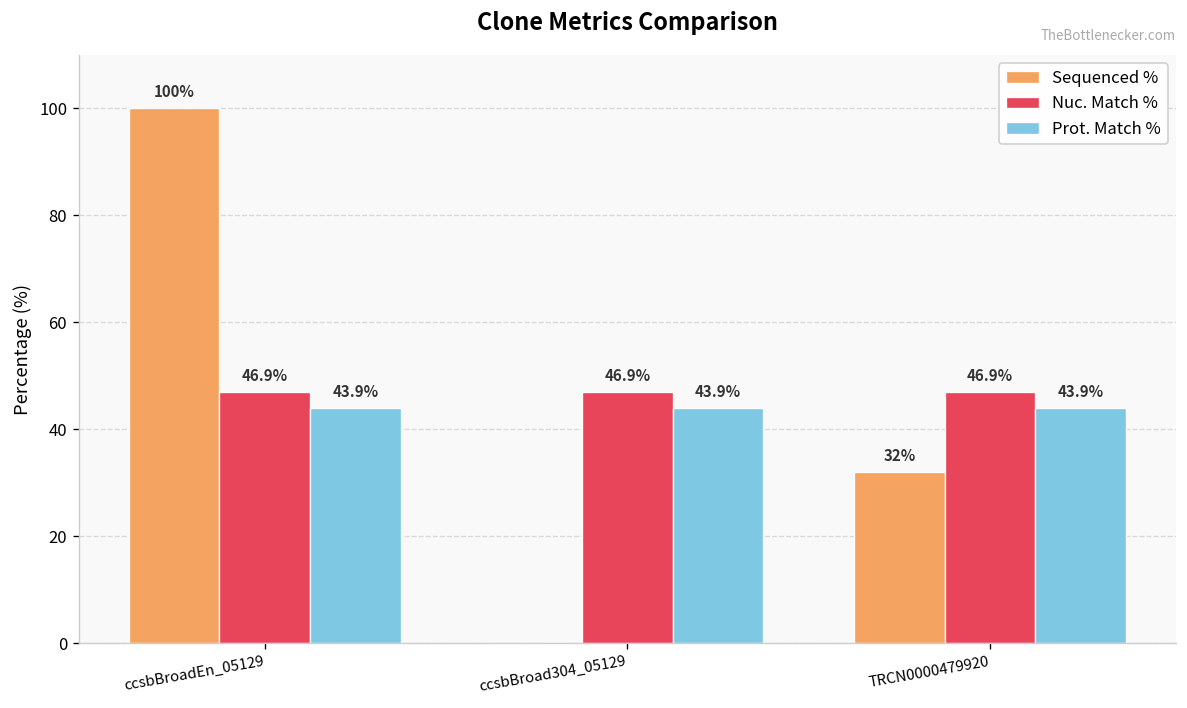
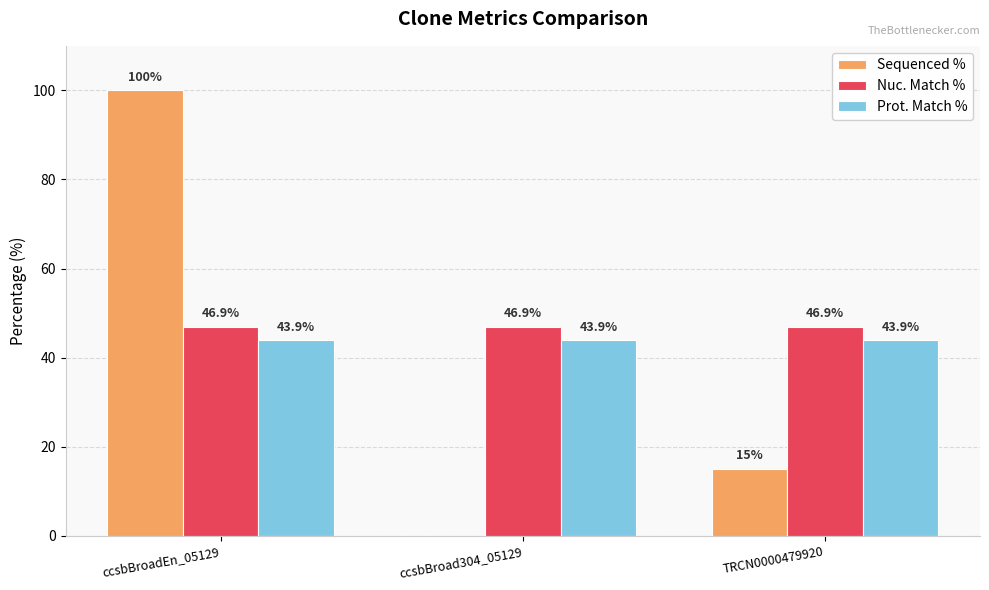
Sequenced %, TRCN0000479920: 32% -> 15%
